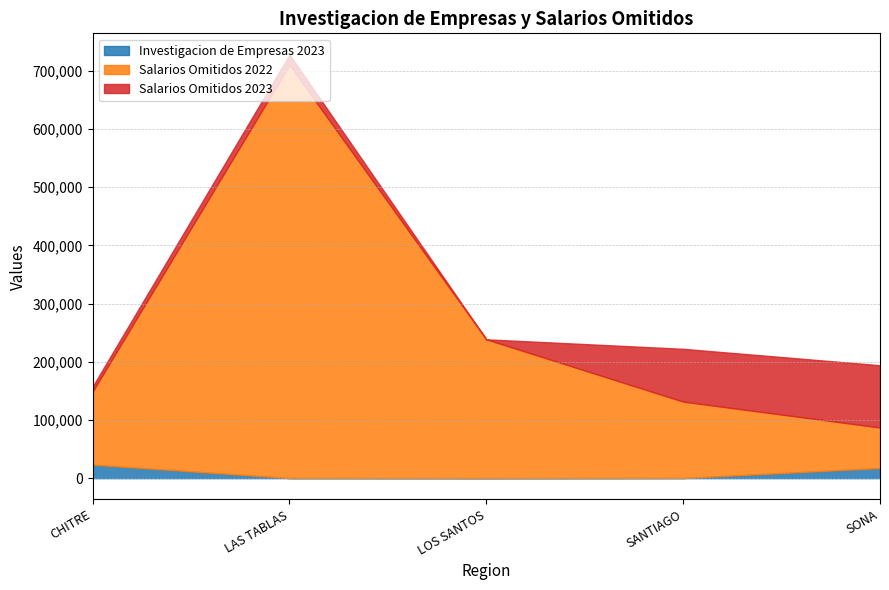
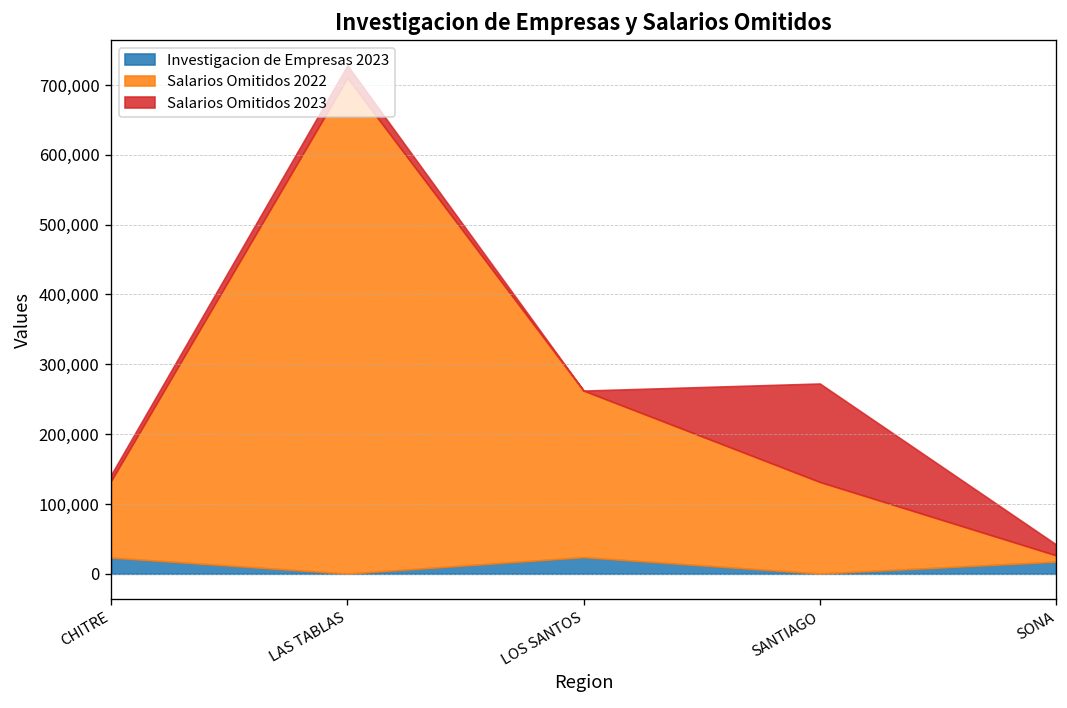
Salarios Omitidos 2022, CHITRE: 130,000 -> 110,000
Investigacion de Empresas 2023, LOS SANTOS: 0 -> 20,000
Salarios Omitidos 2023, SANTIAGO: 90,000 -> 140,000
Salarios Omitidos 2022, SONA: 70,000 -> 10,000
Salarios Omitidos 2023, SONA: 110,000 -> 20,000
